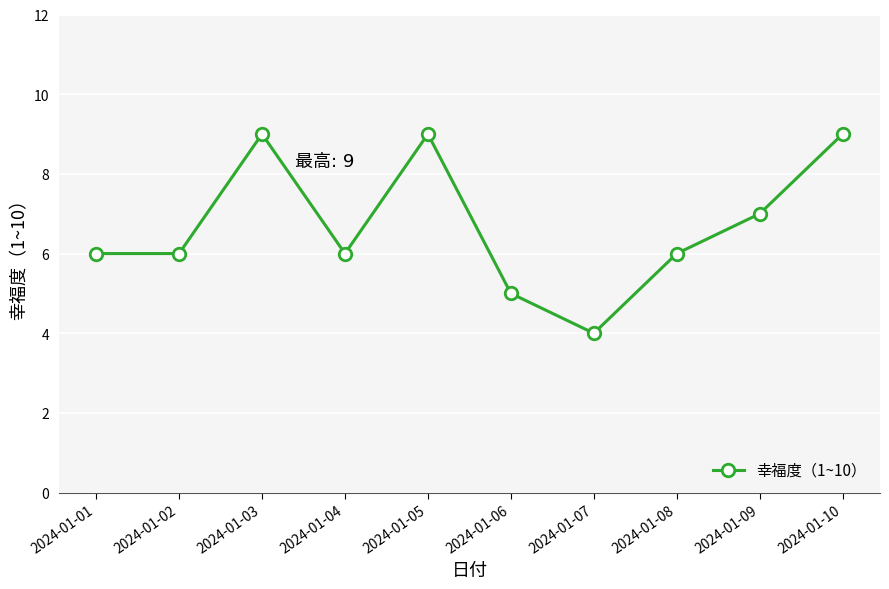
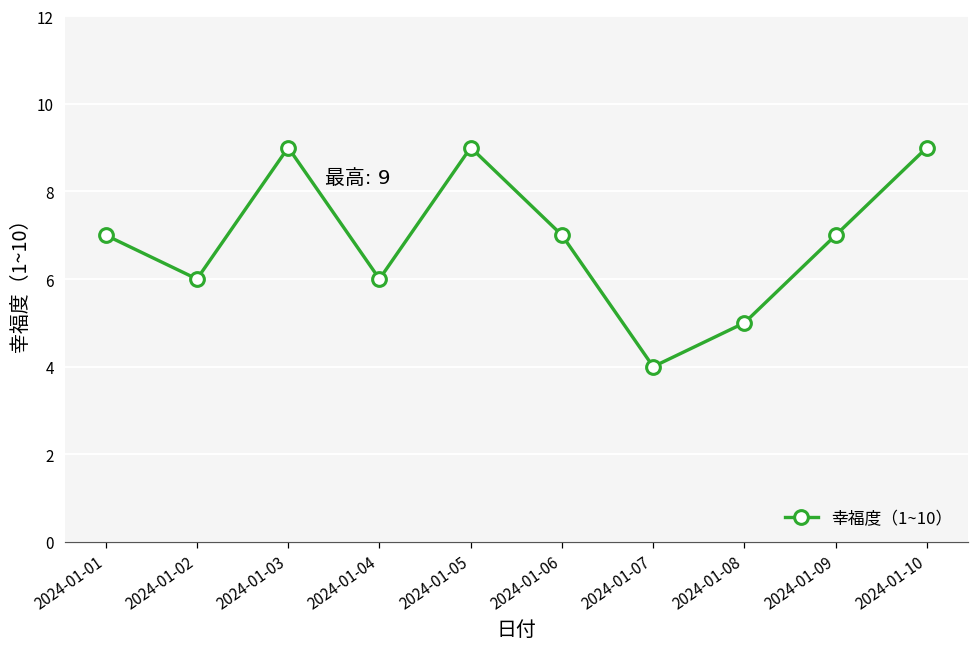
2024-01-01: 6 -> 7
2024-01-06: 5 -> 7
2024-01-08: 6 -> 5
